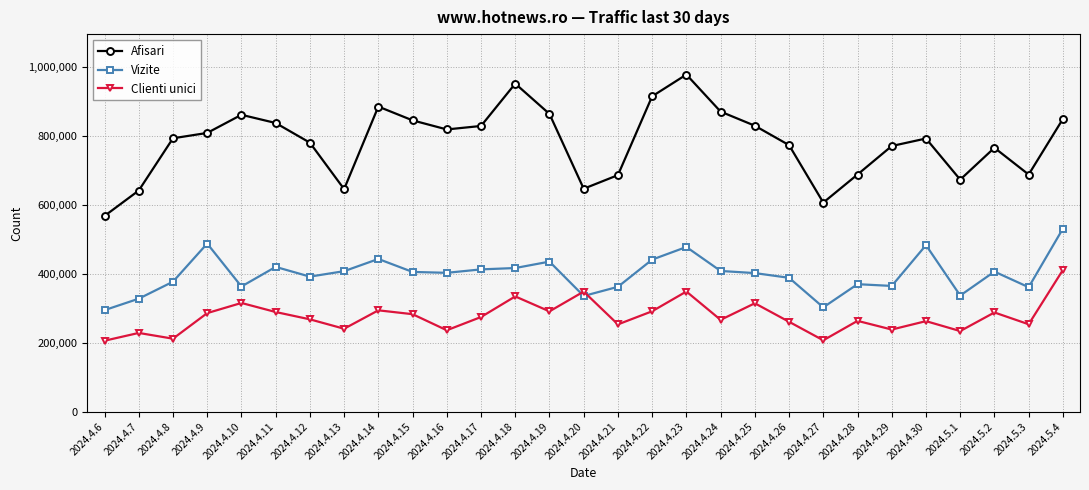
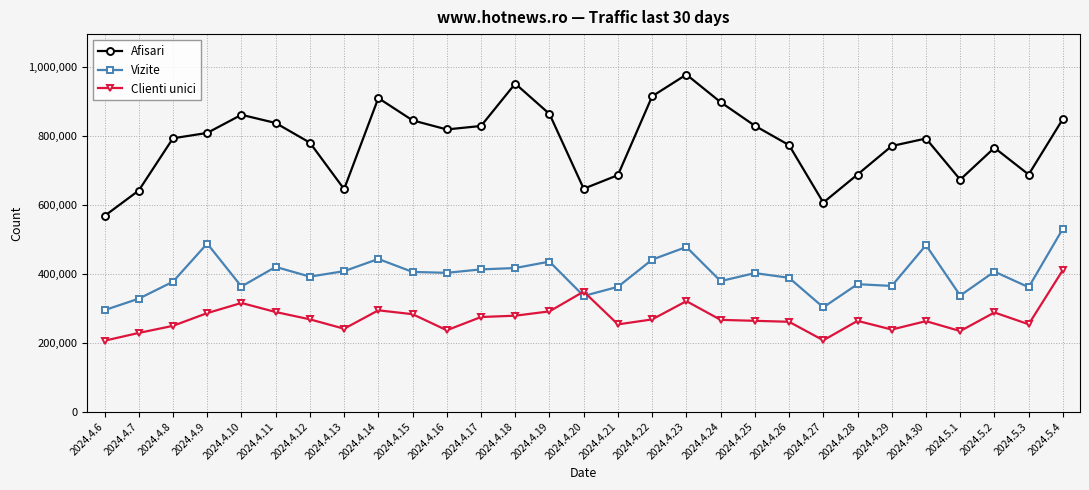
Clienti unici, 2024.4.8: 210,000 -> 250,000
Afisari, 2024.4.14: 880,000 -> 910,000
Clienti unici, 2024.4.18: 330,000 -> 280,000
Clienti unici, 2024.4.22: 290,000 -> 270,000
Clienti unici, 2024.4.23: 350,000 -> 320,000
Afisari, 2024.4.24: 870,000 -> 900,000
Vizite, 2024.4.24: 410,000 -> 380,000
Clienti unici, 2024.4.25: 310,000 -> 260,000
